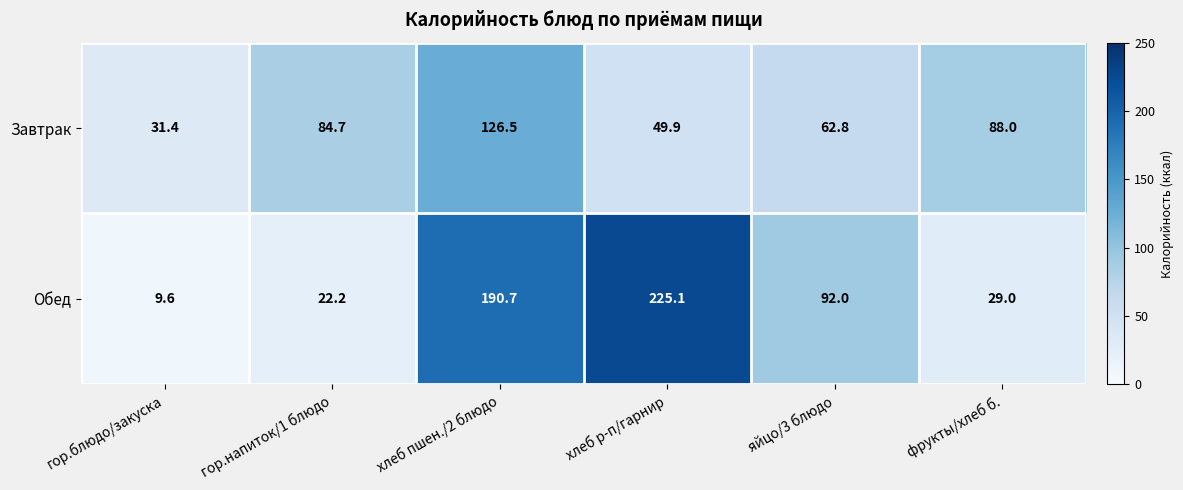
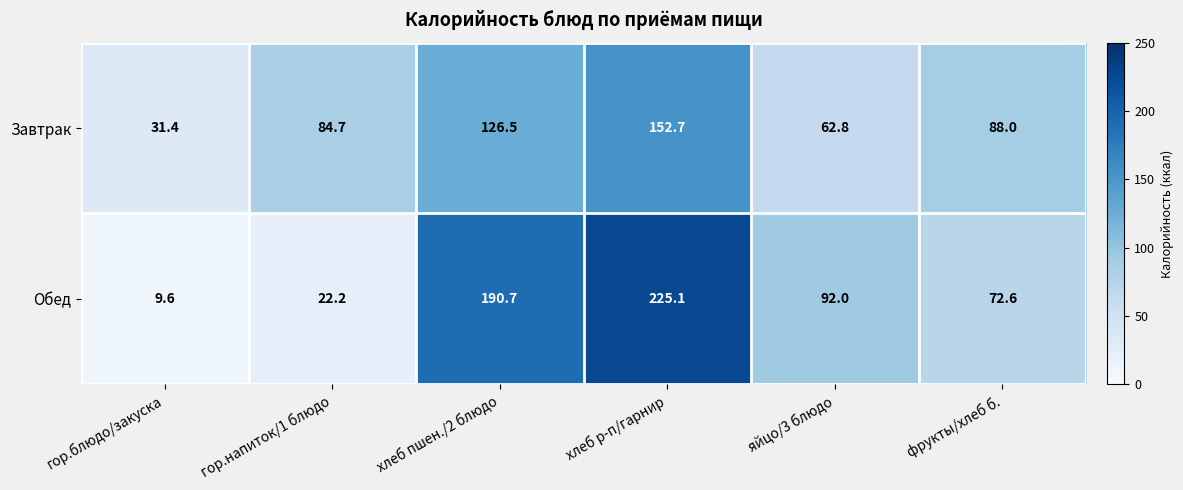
Завтрак, хлеб р-п/гарнир: 49.9 -> 152.7
Обед, фрукты/хлеб б.: 29.0 -> 72.6
